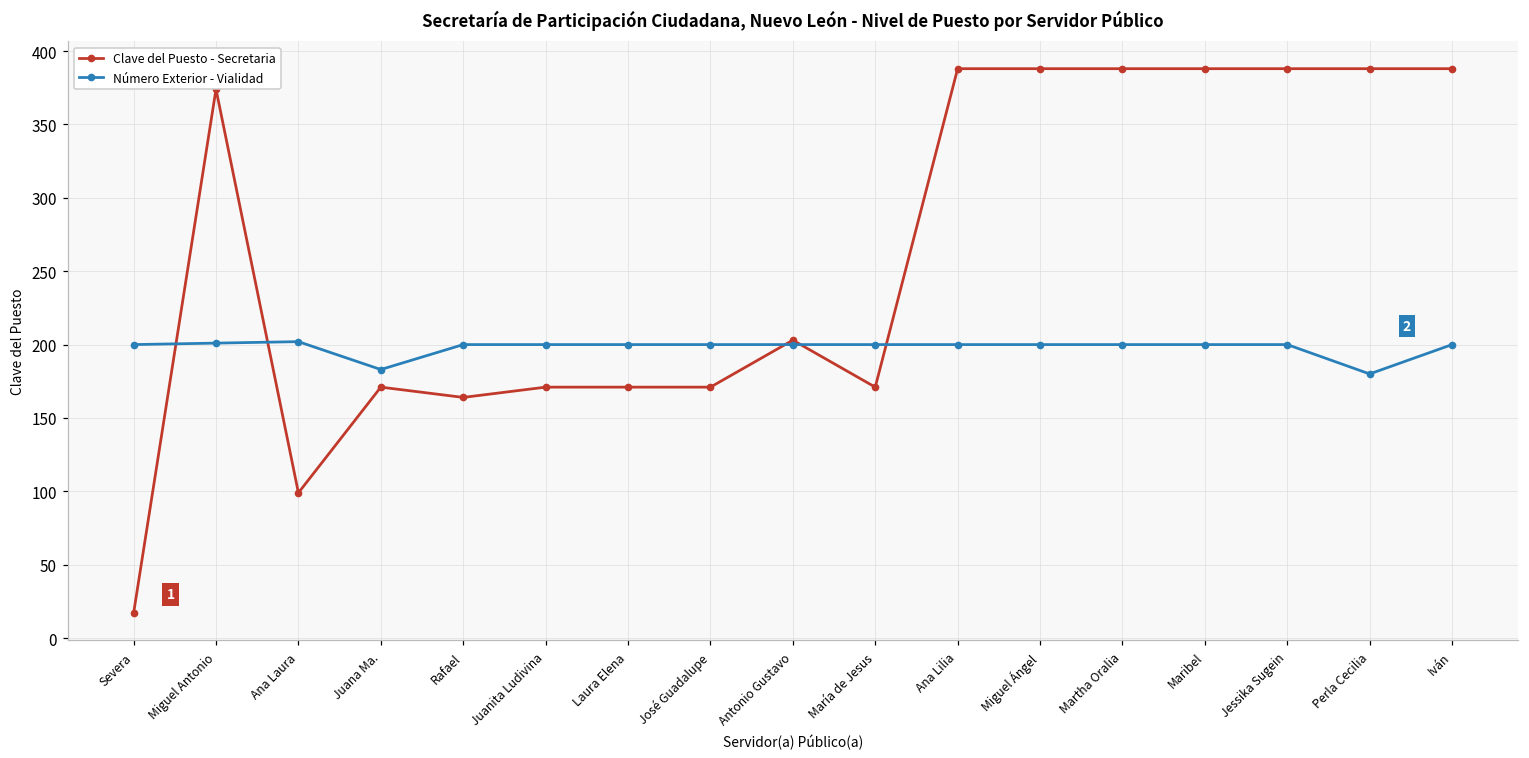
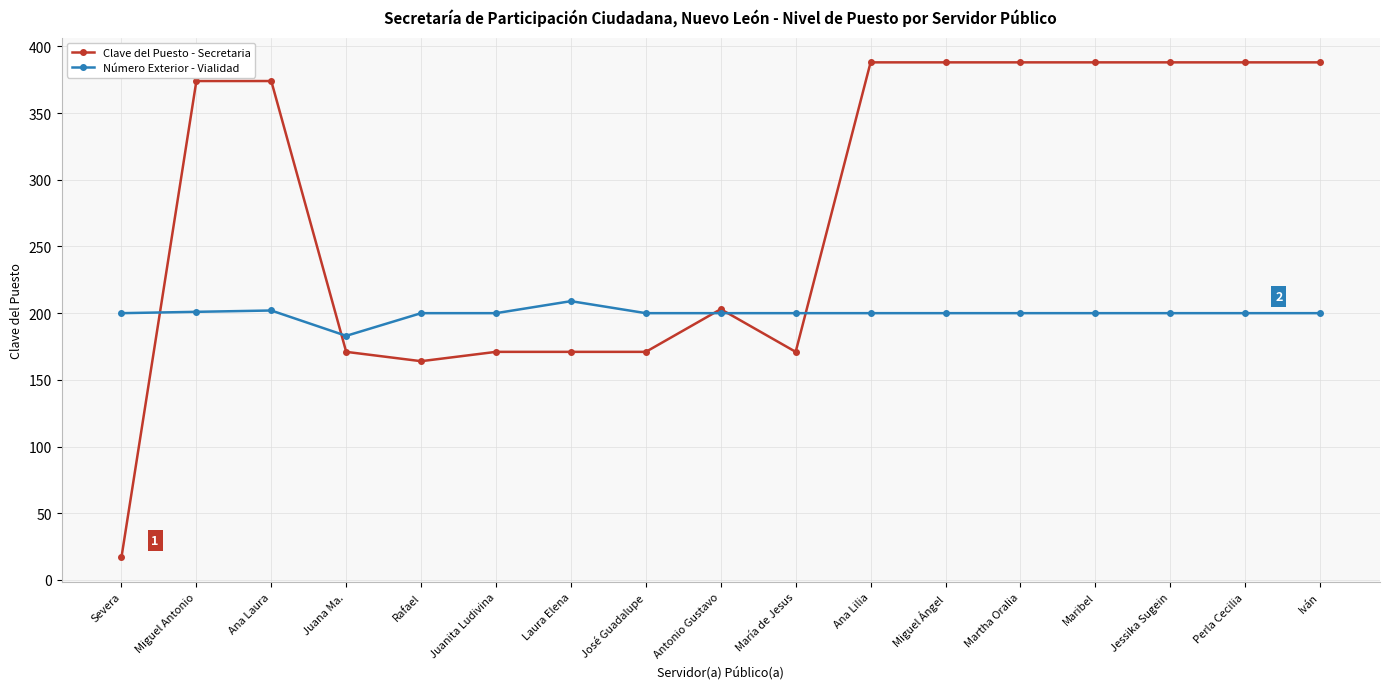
Clave del Puesto - Secretaria, Ana Laura: 99 -> 374
Número Exterior - Vialidad, Laura Elena: 200 -> 209
Número Exterior - Vialidad, Perla Cecilia: 180 -> 200
